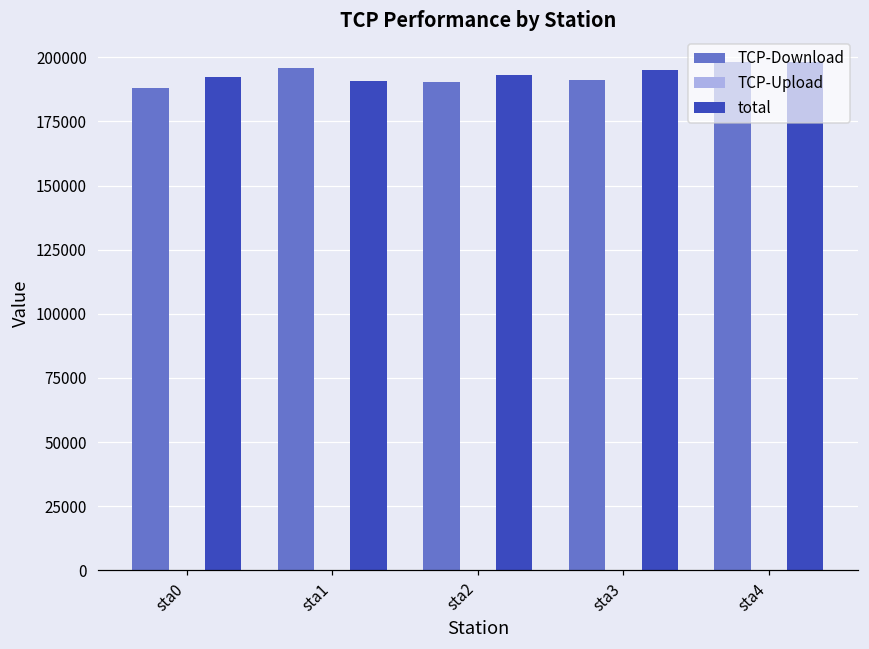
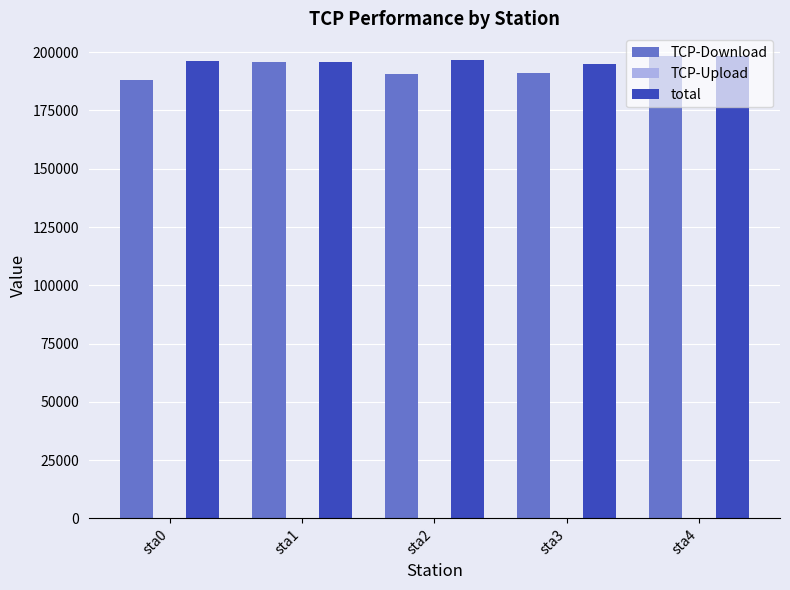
total, sta0: 192000 -> 196000
total, sta1: 191000 -> 196000
total, sta2: 193000 -> 197000
